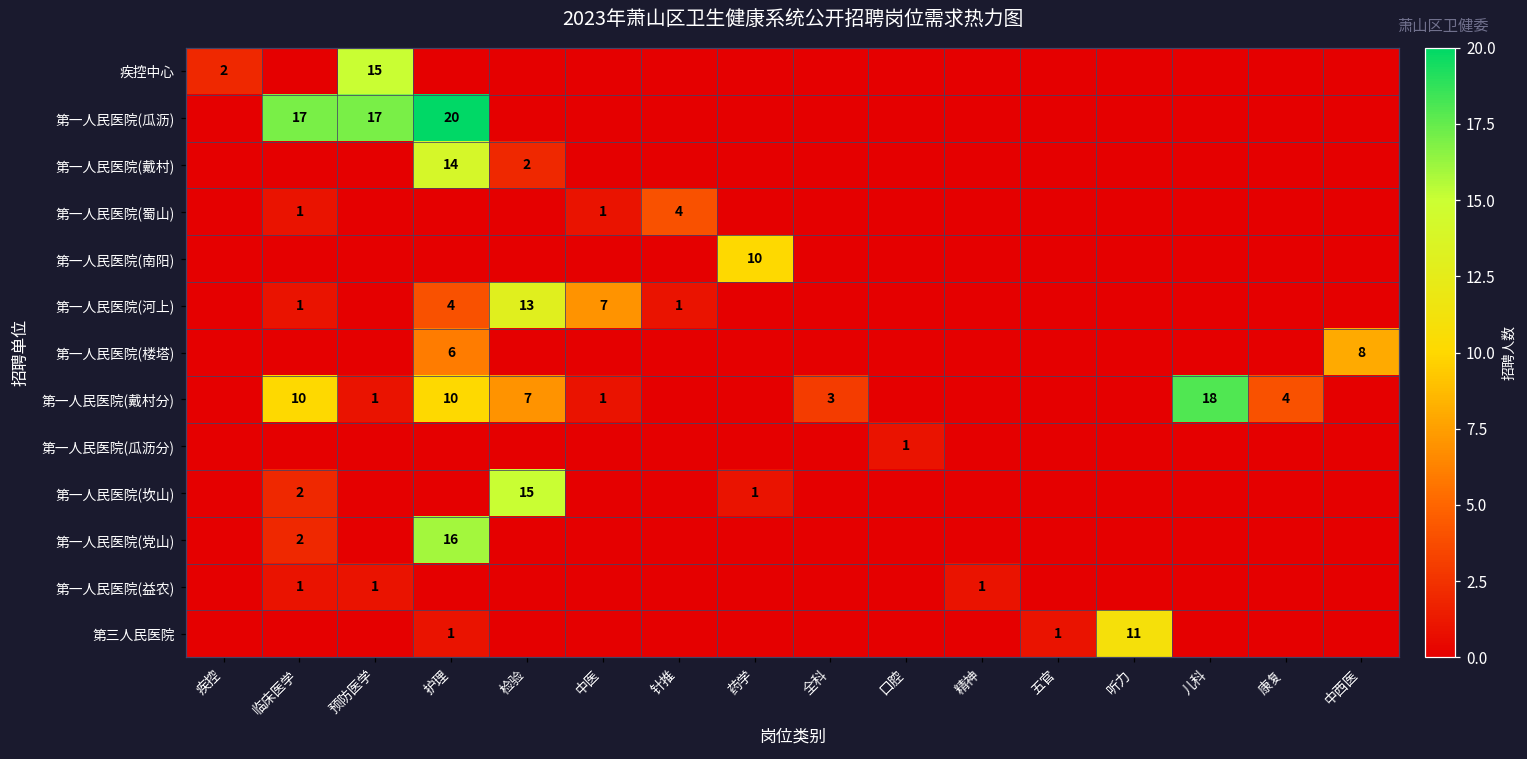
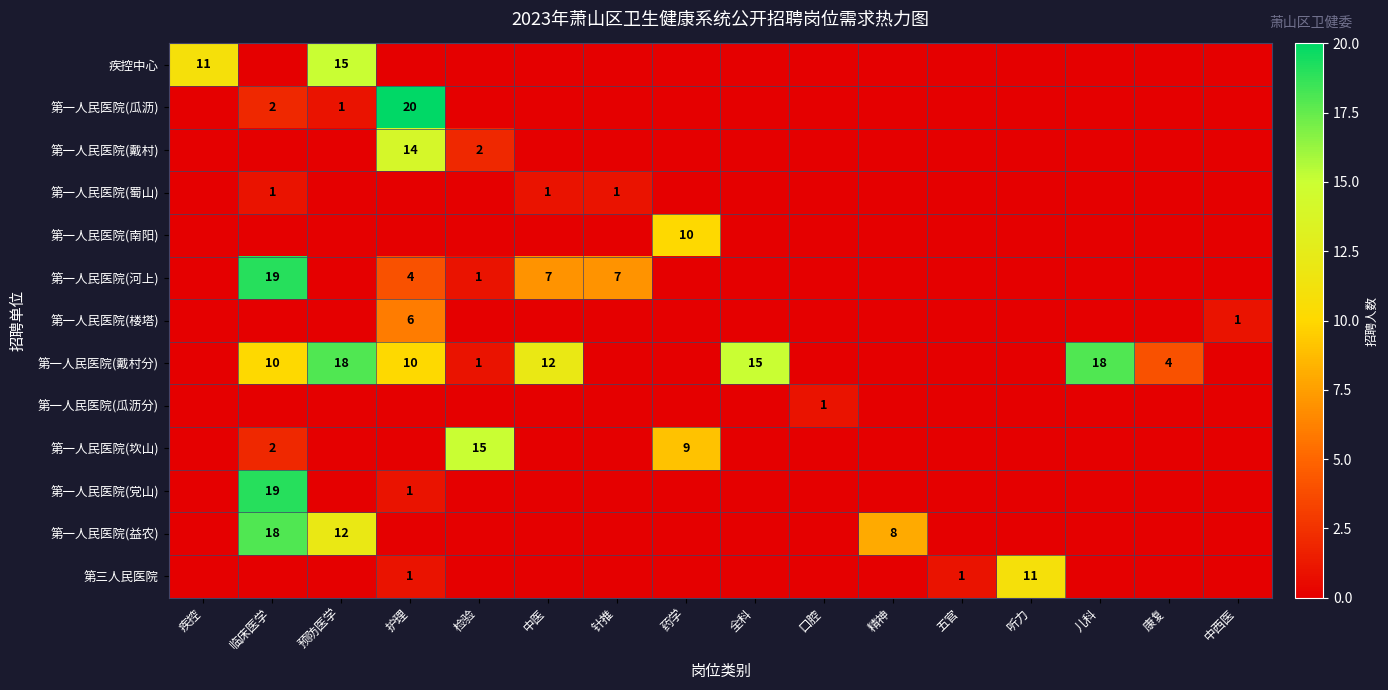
疾控中心, 疾控: 2 -> 11
第一人民医院(瓜沥), 临床医学: 17 -> 2
第一人民医院(瓜沥), 预防医学: 17 -> 1
第一人民医院(蜀山), 针推: 4 -> 1
第一人民医院(河上), 临床医学: 1 -> 19
第一人民医院(河上), 检验: 13 -> 1
第一人民医院(河上), 针推: 1 -> 7
第一人民医院(楼塔), 中西医: 8 -> 1
第一人民医院(戴村分), 预防医学: 1 -> 18
第一人民医院(戴村分), 检验: 7 -> 1
第一人民医院(戴村分), 中医: 1 -> 12
第一人民医院(戴村分), 全科: 3 -> 15
第一人民医院(坎山), 药学: 1 -> 9
第一人民医院(党山), 临床医学: 2 -> 19
第一人民医院(党山), 护理: 16 -> 1
第一人民医院(益农), 临床医学: 1 -> 18
第一人民医院(益农), 预防医学: 1 -> 12
第一人民医院(益农), 精神: 1 -> 8
